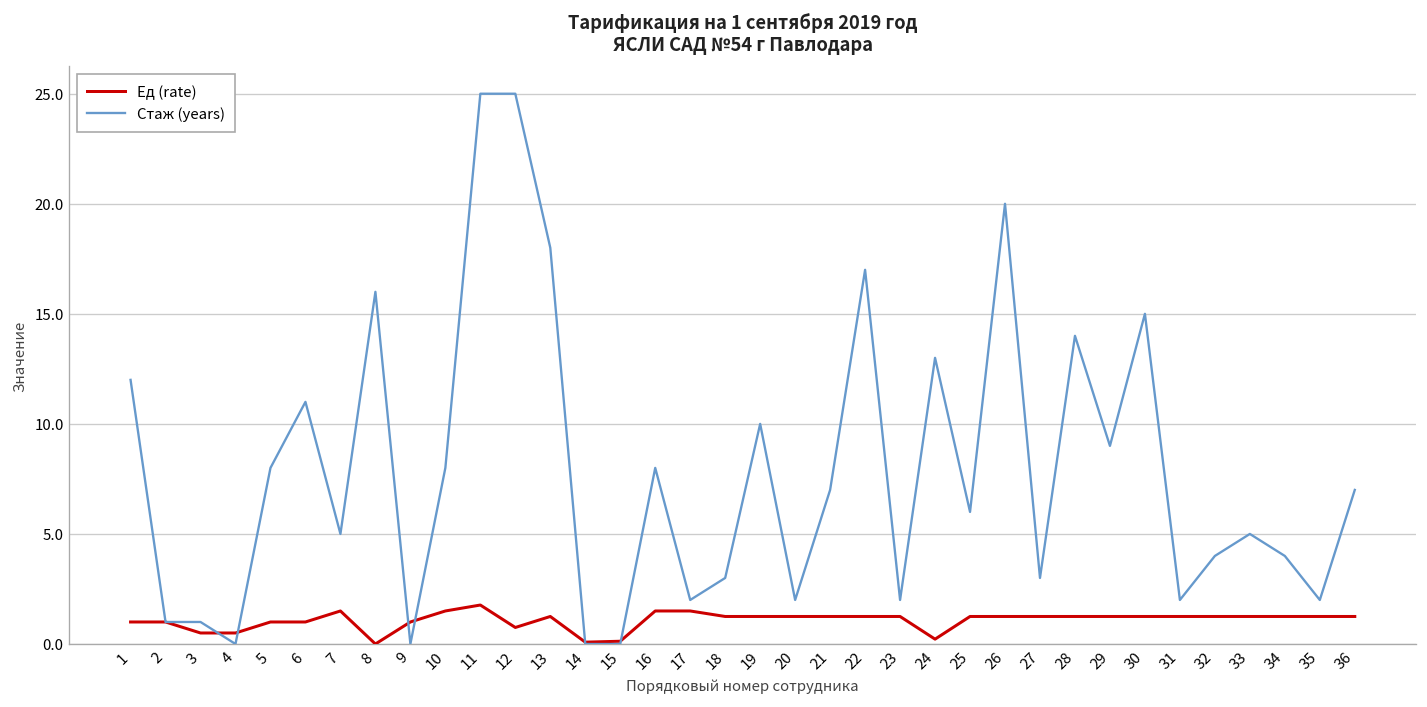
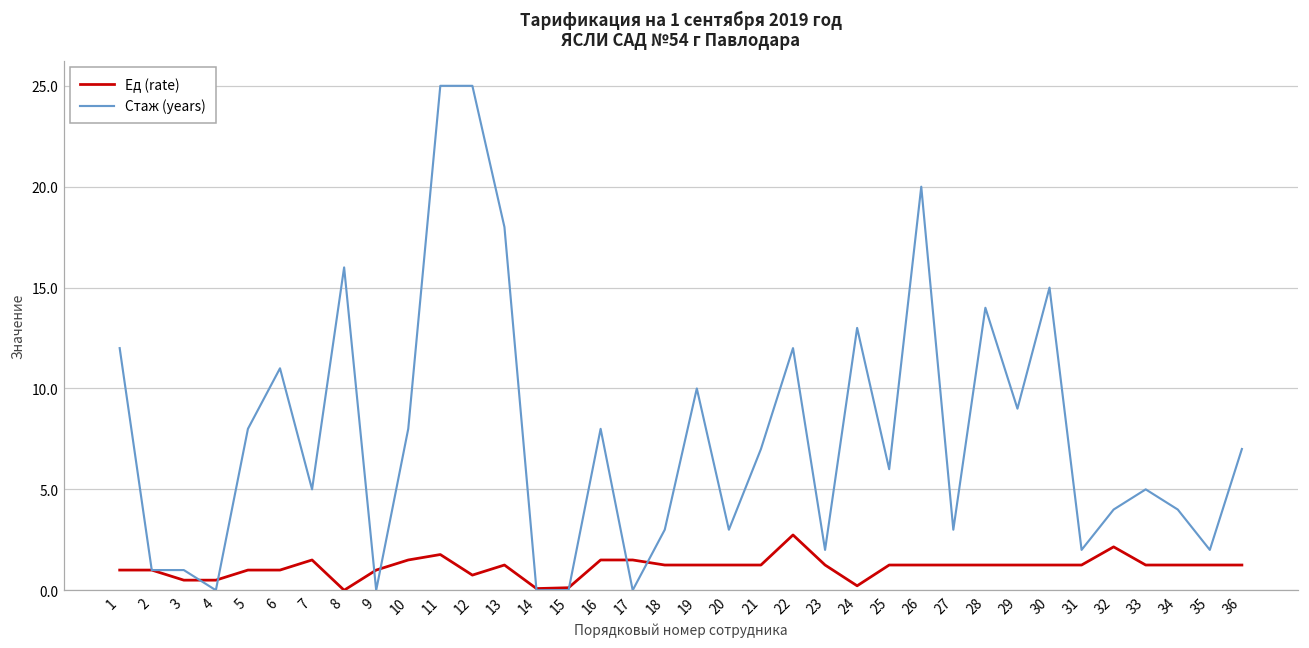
Стаж (years), 17: 2 -> 0
Стаж (years), 20: 2 -> 3
Ед (rate), 22: 1.3 -> 2.7
Стаж (years), 22: 17 -> 12
Ед (rate), 32: 1.3 -> 2.2
